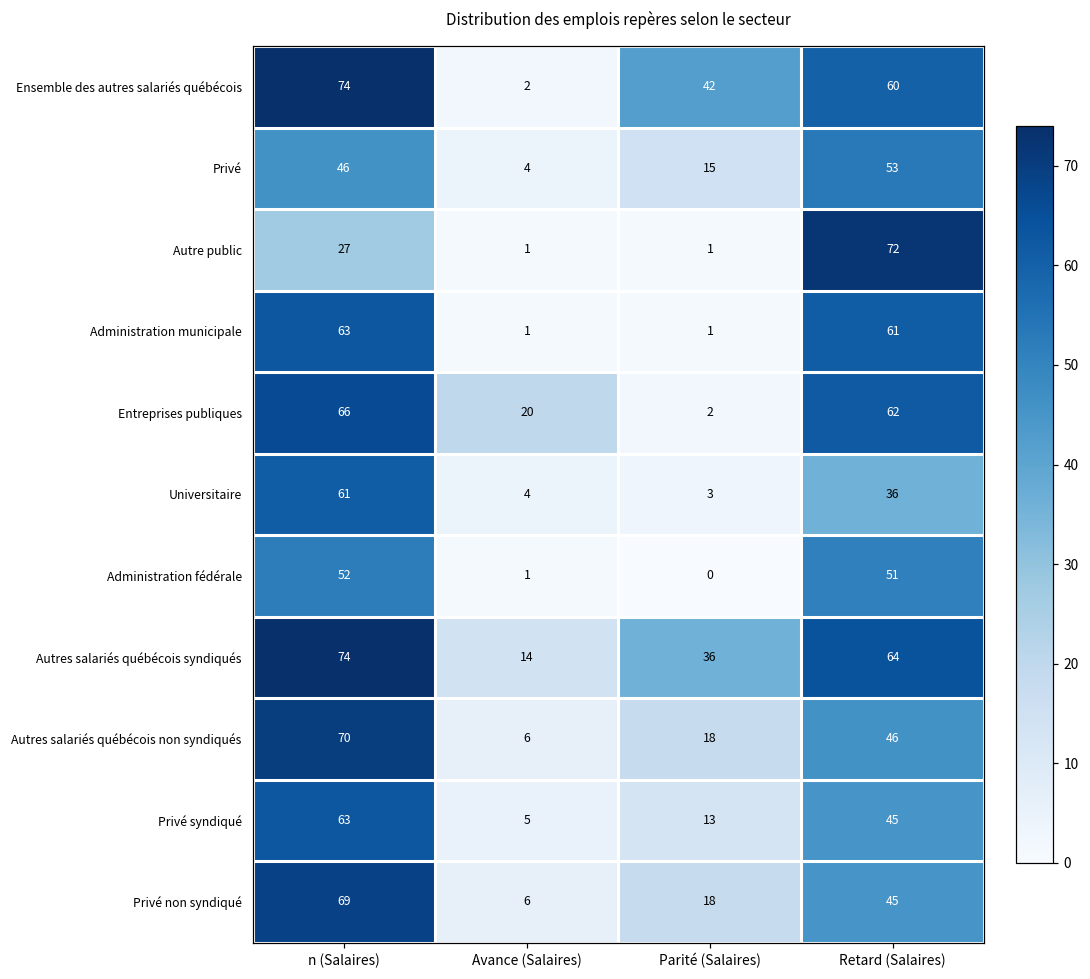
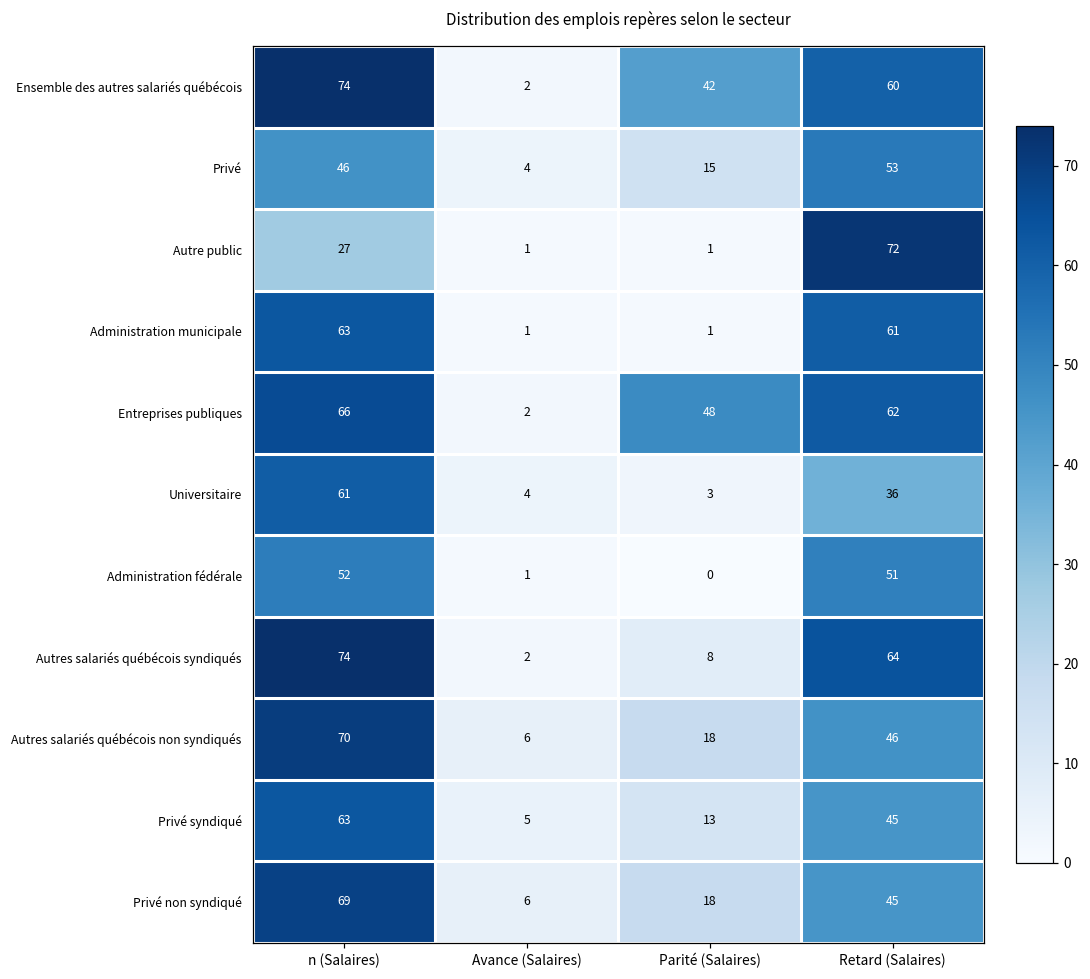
Entreprises publiques, Avance (Salaires): 20 -> 2
Entreprises publiques, Parité (Salaires): 2 -> 48
Autres salariés québécois syndiqués, Avance (Salaires): 14 -> 2
Autres salariés québécois syndiqués, Parité (Salaires): 36 -> 8
